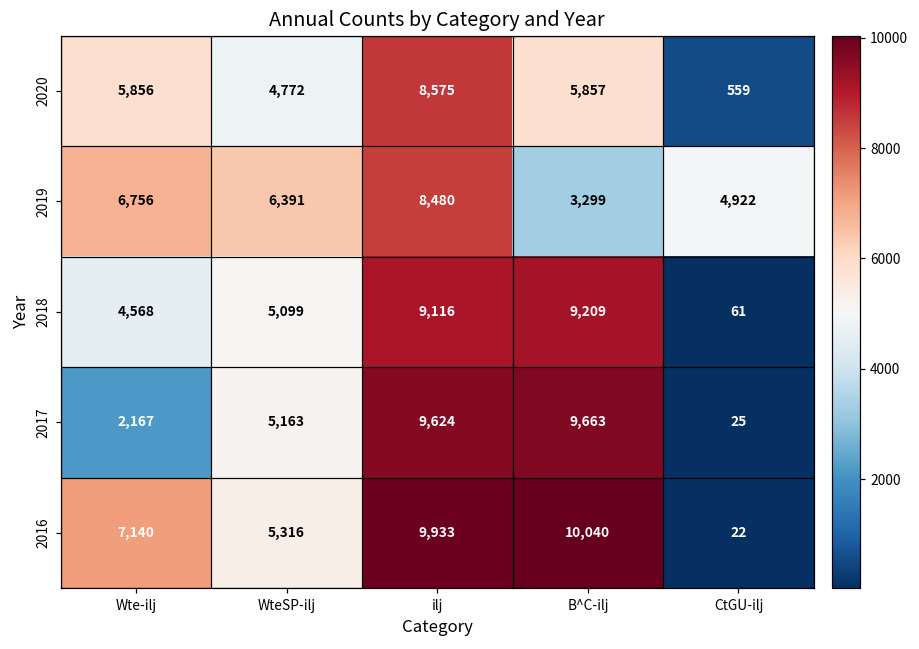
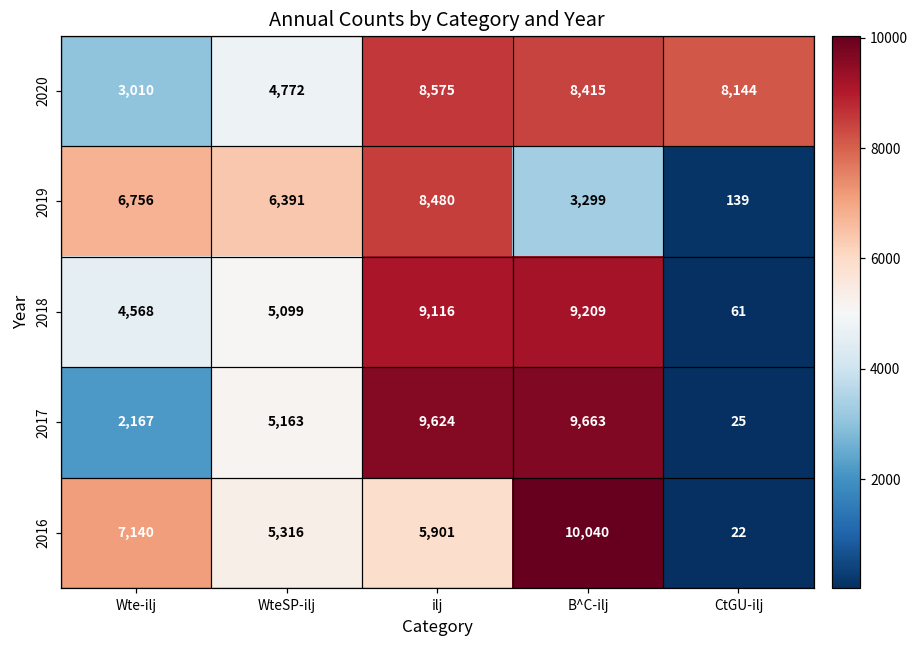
2020, Wte-ilj: 5,856 -> 3,010
2020, B^C-ilj: 5,857 -> 8,415
2020, CtGU-ilj: 559 -> 8,144
2019, CtGU-ilj: 4,922 -> 139
2016, ilj: 9,933 -> 5,901
